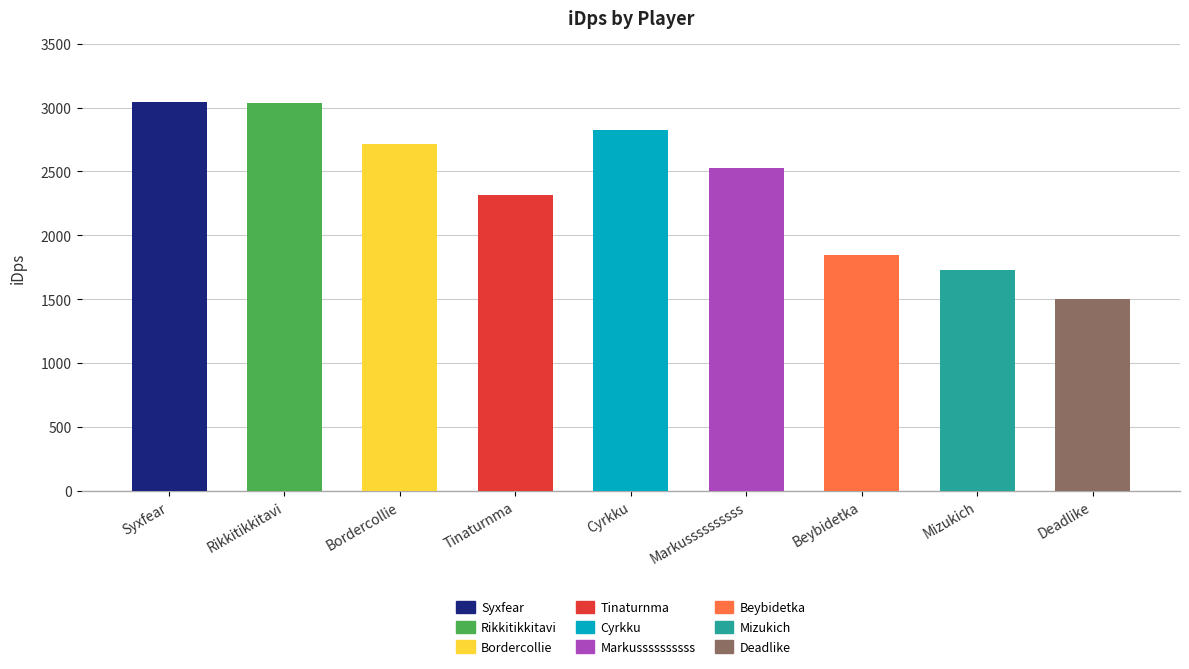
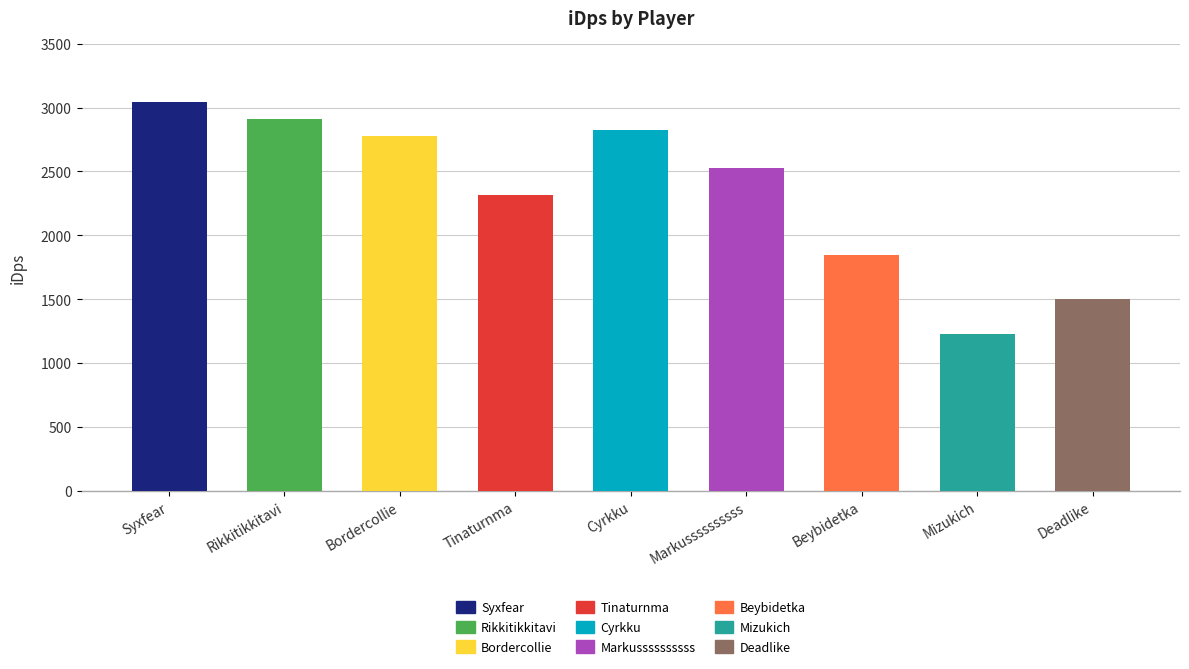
Rikkitikkitavi: 3040 -> 2910
Bordercollie: 2710 -> 2780
Mizukich: 1730 -> 1220
